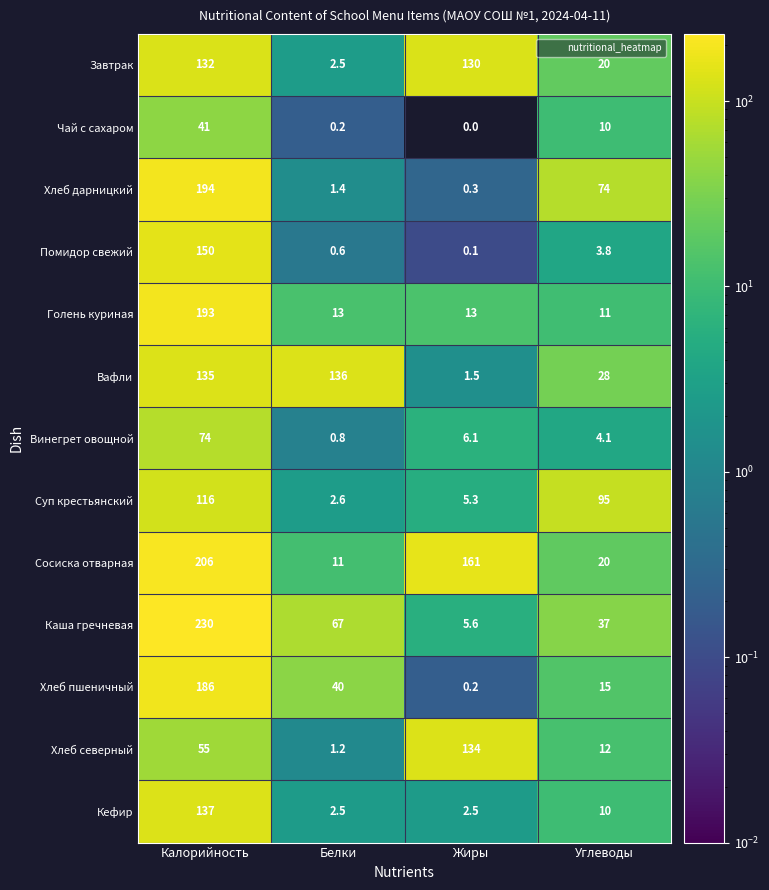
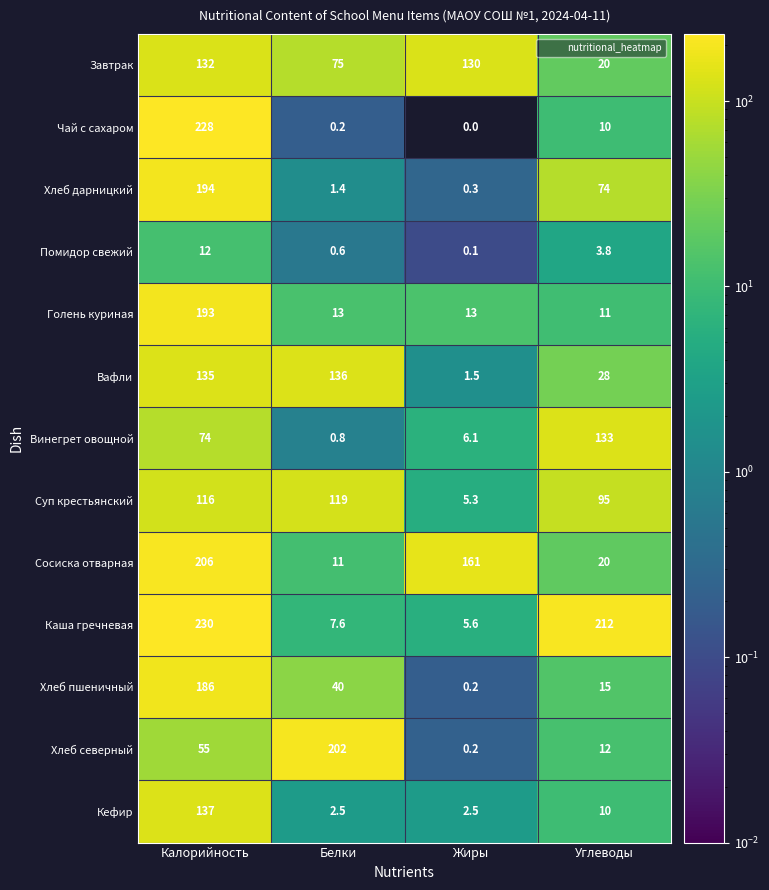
Завтрак, Белки: 2.5 -> 75
Чай с сахаром, Калорийность: 41 -> 228
Помидор свежий, Калорийность: 150 -> 12
Винегрет овощной, Углеводы: 4.1 -> 133
Суп крестьянский, Белки: 2.6 -> 119
Каша гречневая, Белки: 67 -> 7.6
Каша гречневая, Углеводы: 37 -> 212
Хлеб северный, Белки: 1.2 -> 202
Хлеб северный, Жиры: 134 -> 0.2
